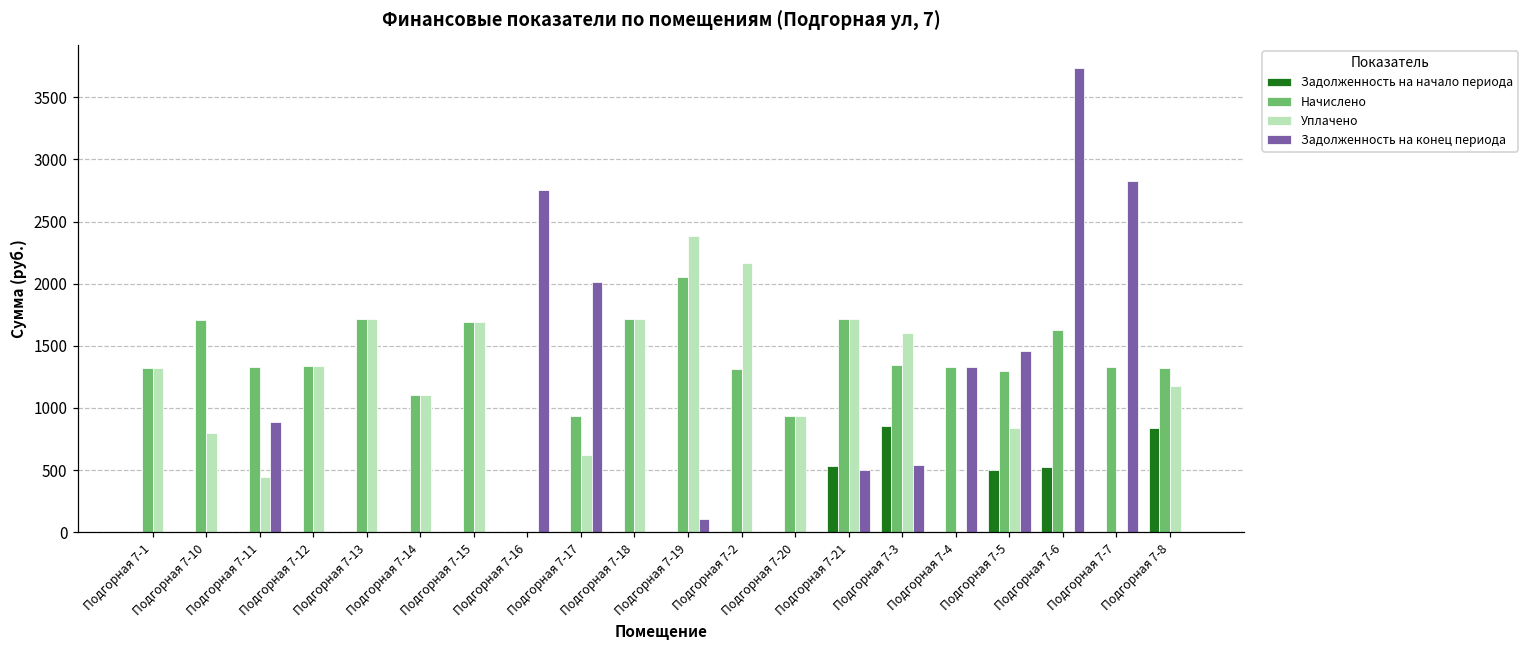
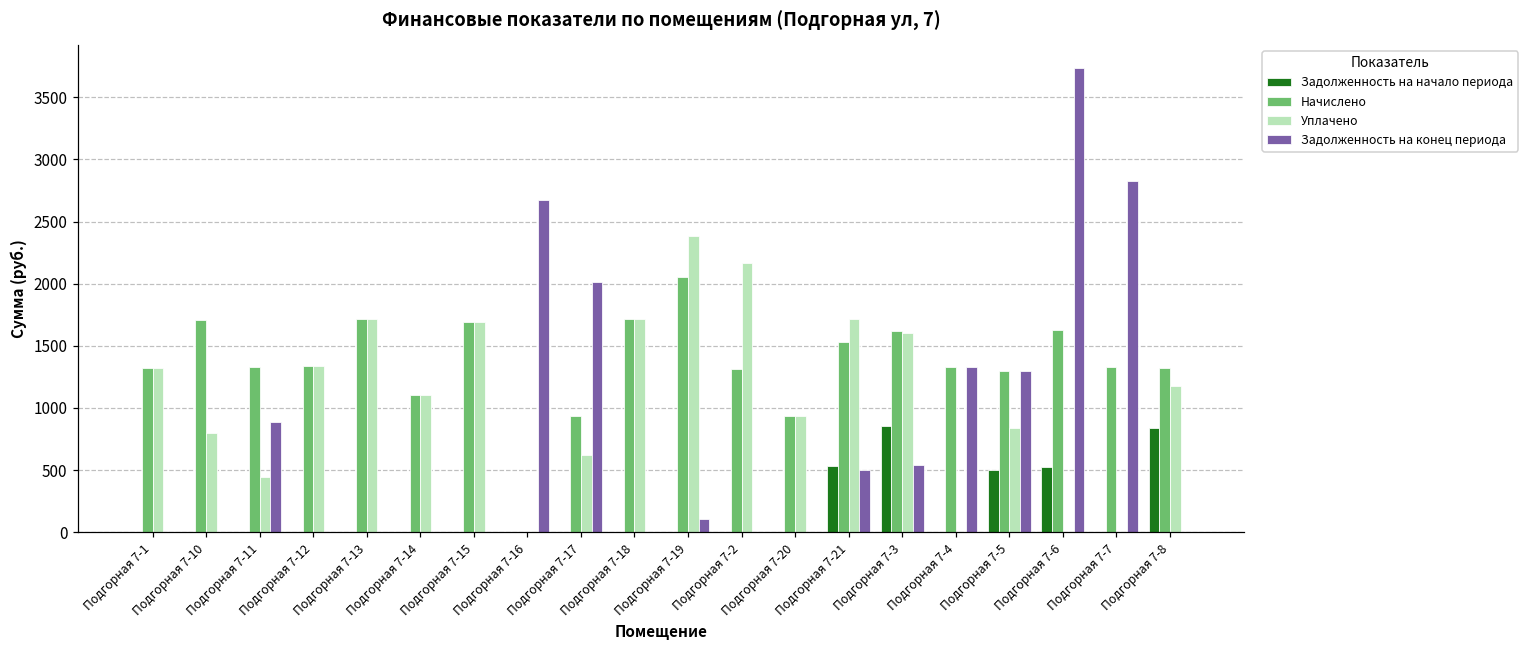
Задолженность на конец периода, Подгорная 7-16: 2750 -> 2670
Начислено, Подгорная 7-21: 1710 -> 1530
Начислено, Подгорная 7-3: 1340 -> 1620
Задолженность на конец периода, Подгорная 7-5: 1460 -> 1300
